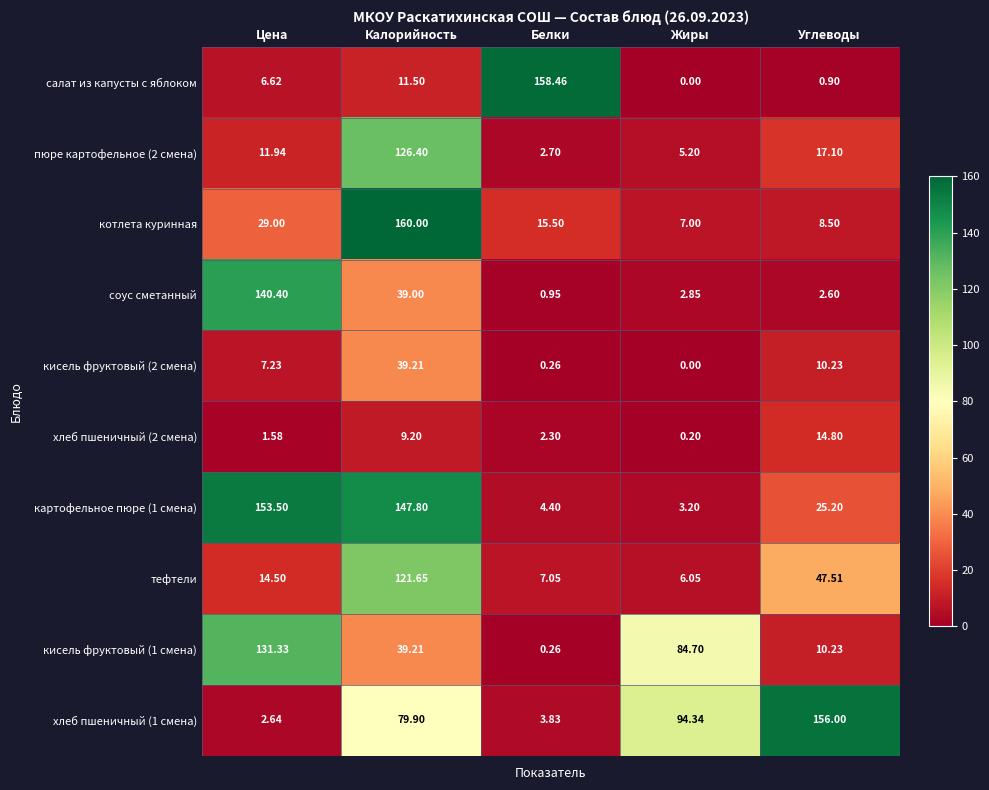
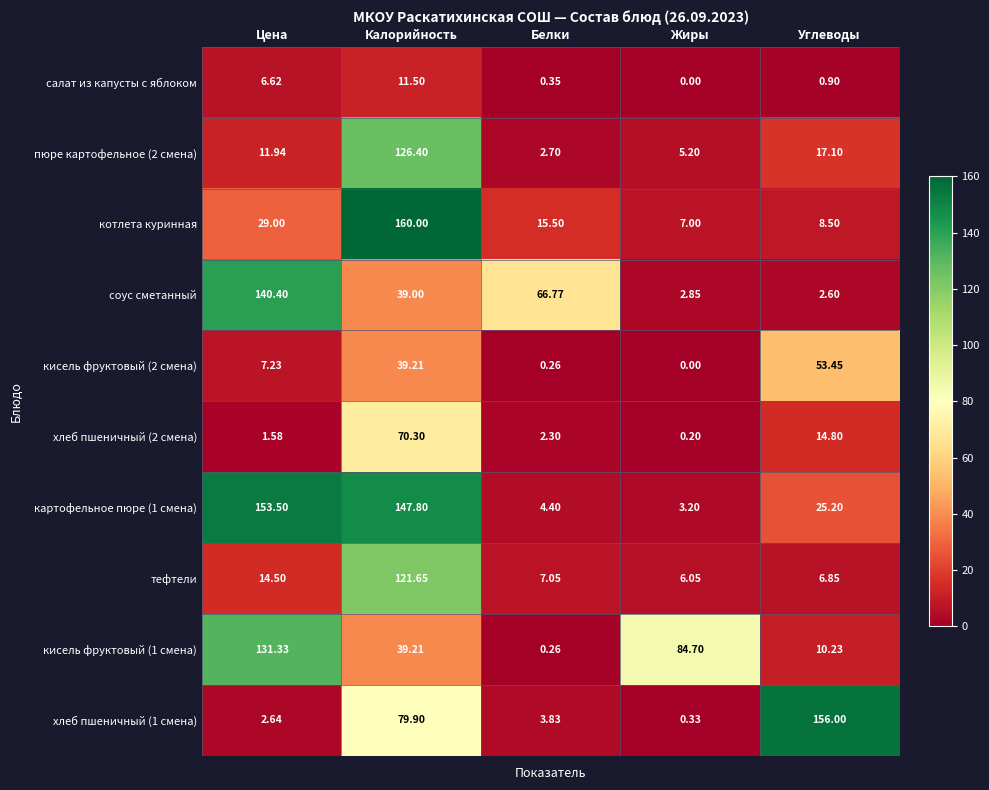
салат из капусты с яблоком, Белки: 158.46 -> 0.35
соус сметанный, Белки: 0.95 -> 66.77
кисель фруктовый (2 смена), Углеводы: 10.23 -> 53.45
хлеб пшеничный (2 смена), Калорийность: 9.20 -> 70.30
тефтели, Углеводы: 47.51 -> 6.85
хлеб пшеничный (1 смена), Жиры: 94.34 -> 0.33
